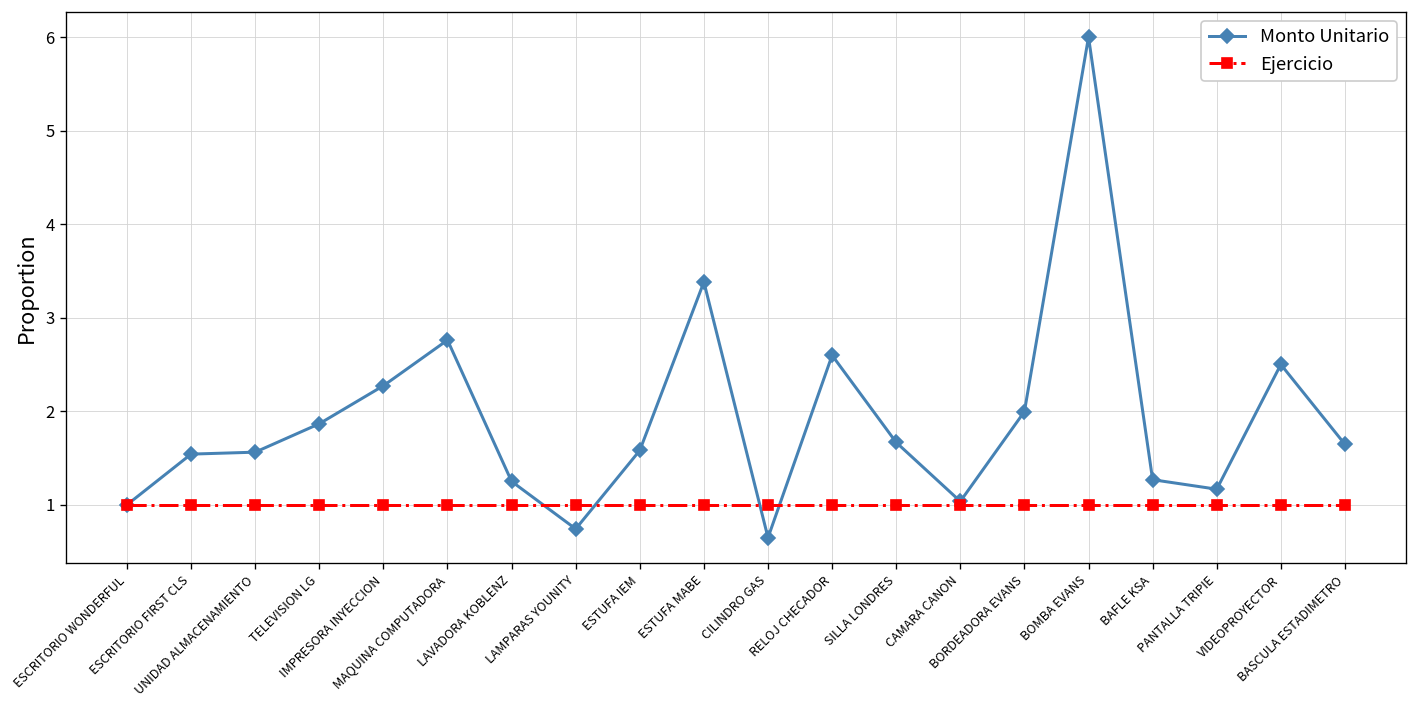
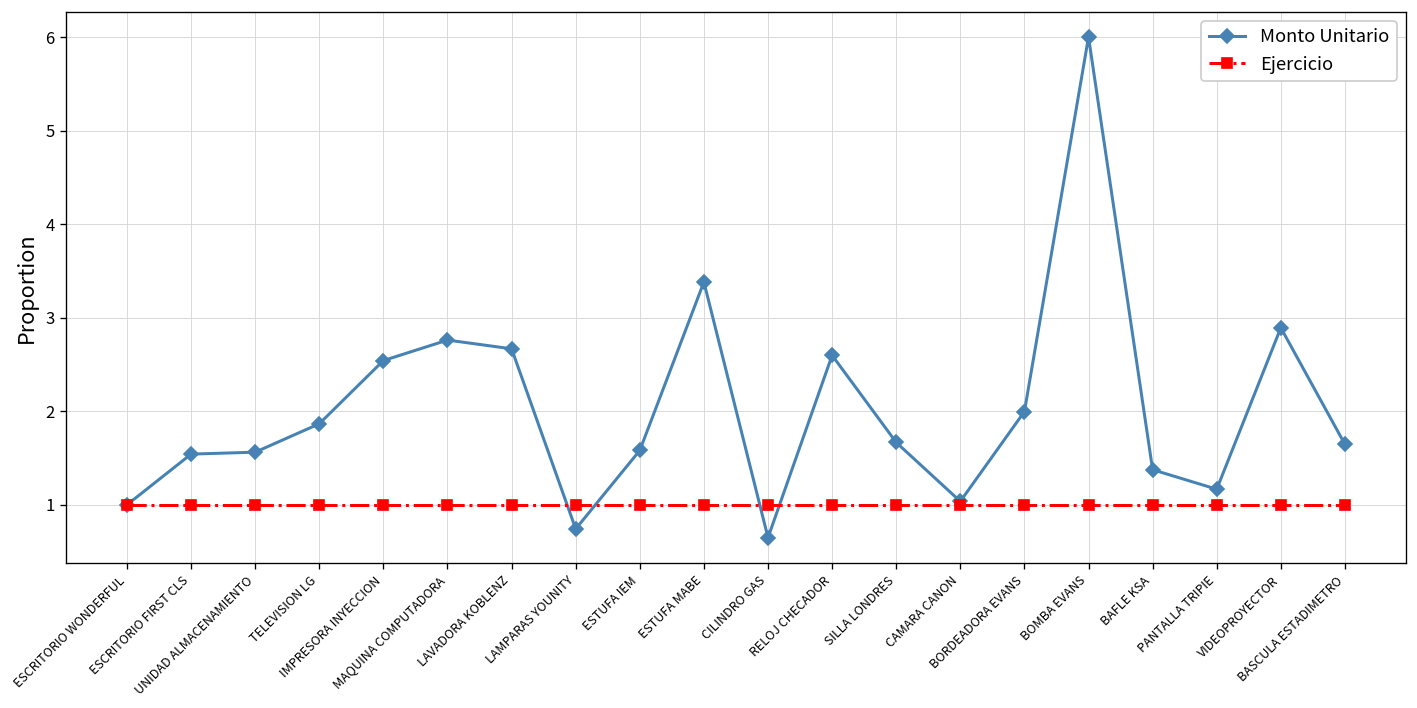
Monto Unitario, IMPRESORA INYECCION: 2.3 -> 2.5
Monto Unitario, LAVADORA KOBLENZ: 1.3 -> 2.7
Monto Unitario, BAFLE KSA: 1.3 -> 1.4
Monto Unitario, VIDEOPROYECTOR: 2.5 -> 2.9
